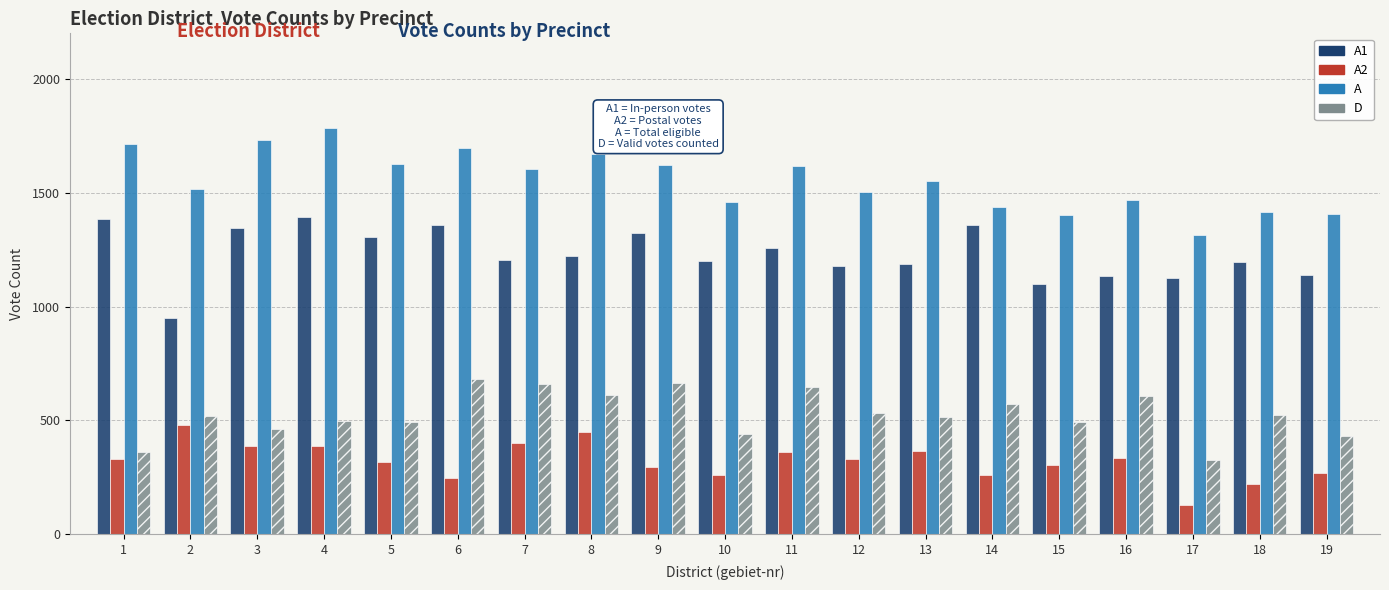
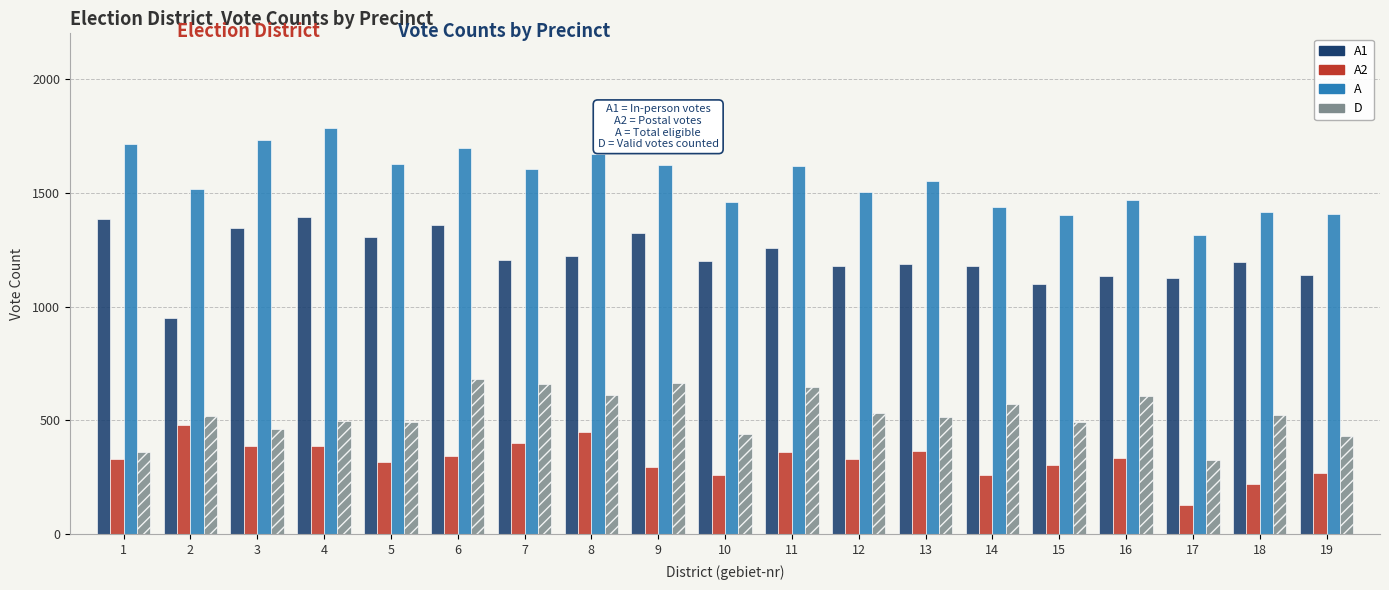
A2, 6: 250 -> 340
A1, 14: 1360 -> 1180
